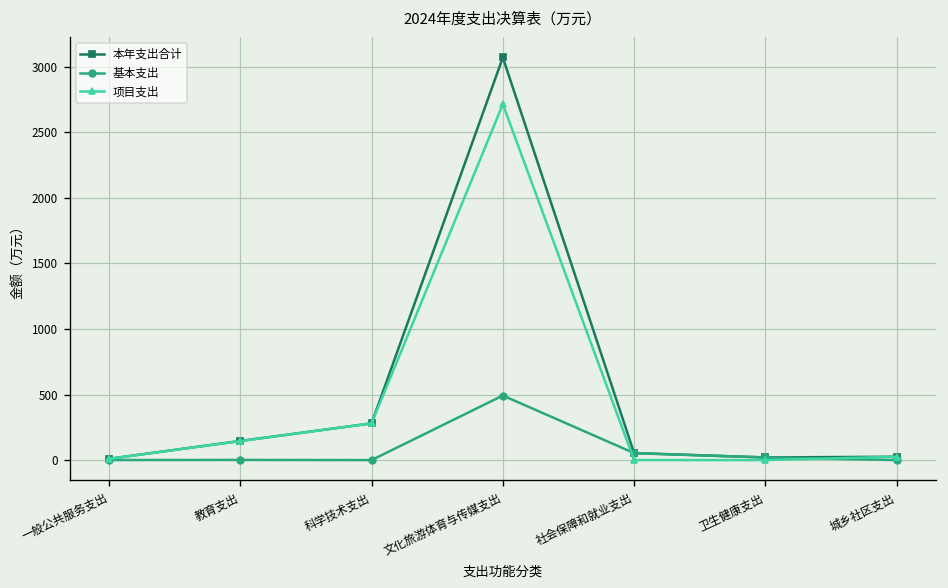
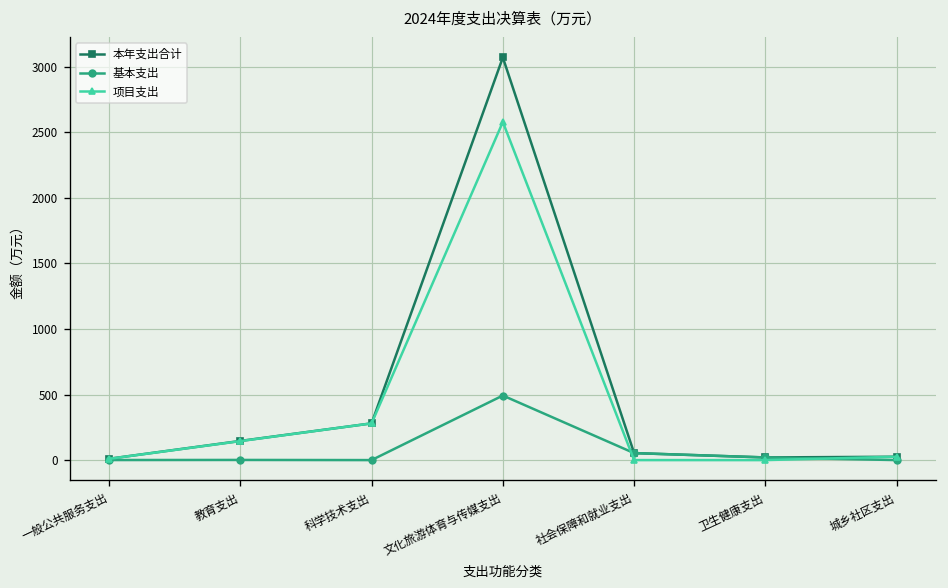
项目支出, 文化旅游体育与传媒支出: 2710 -> 2580
